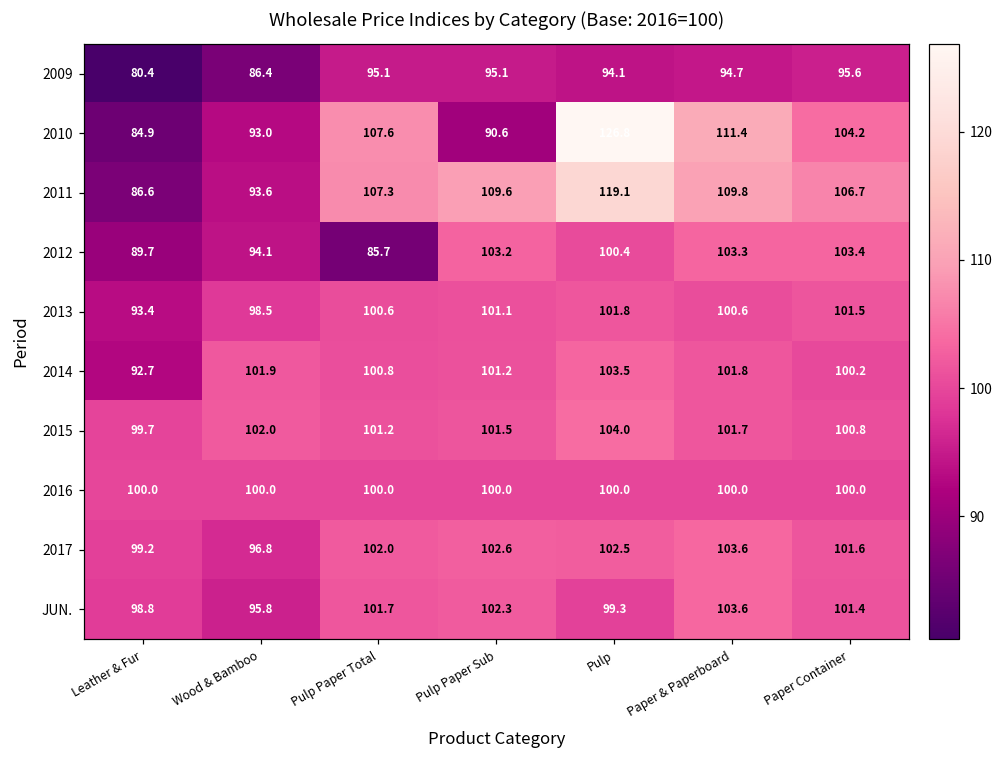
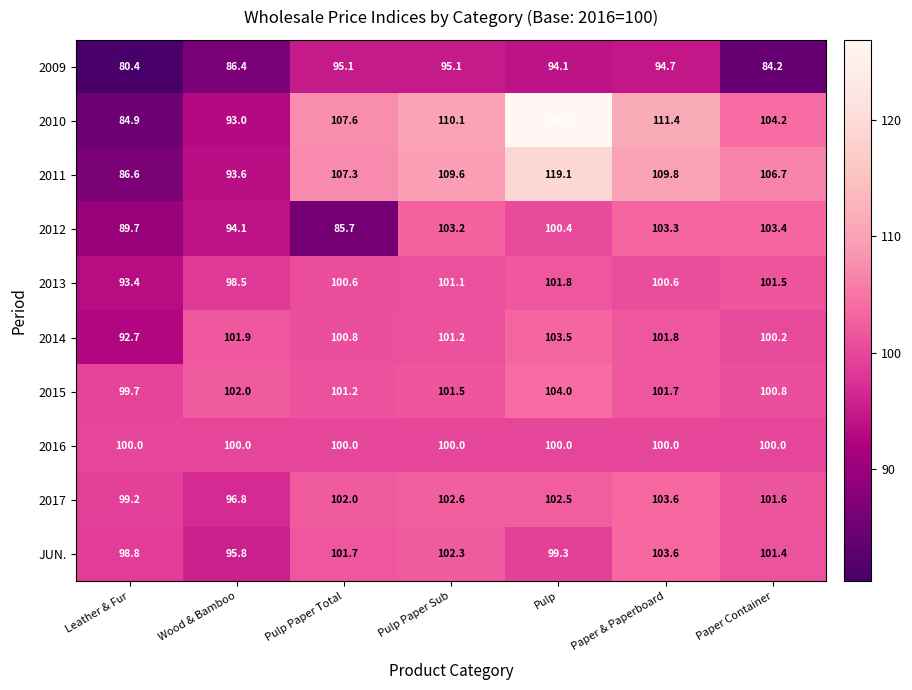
2009, Paper Container: 95.6 -> 84.2
2010, Pulp Paper Sub: 90.6 -> 110.1
